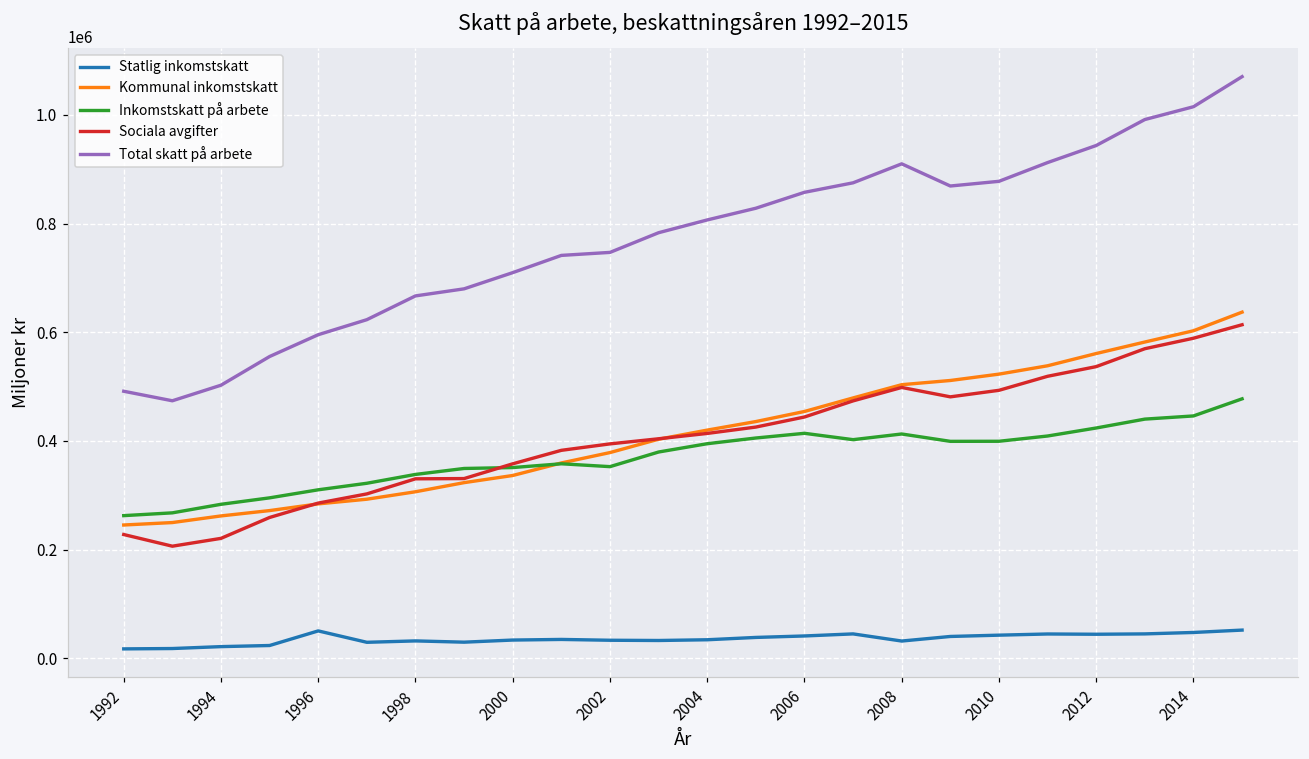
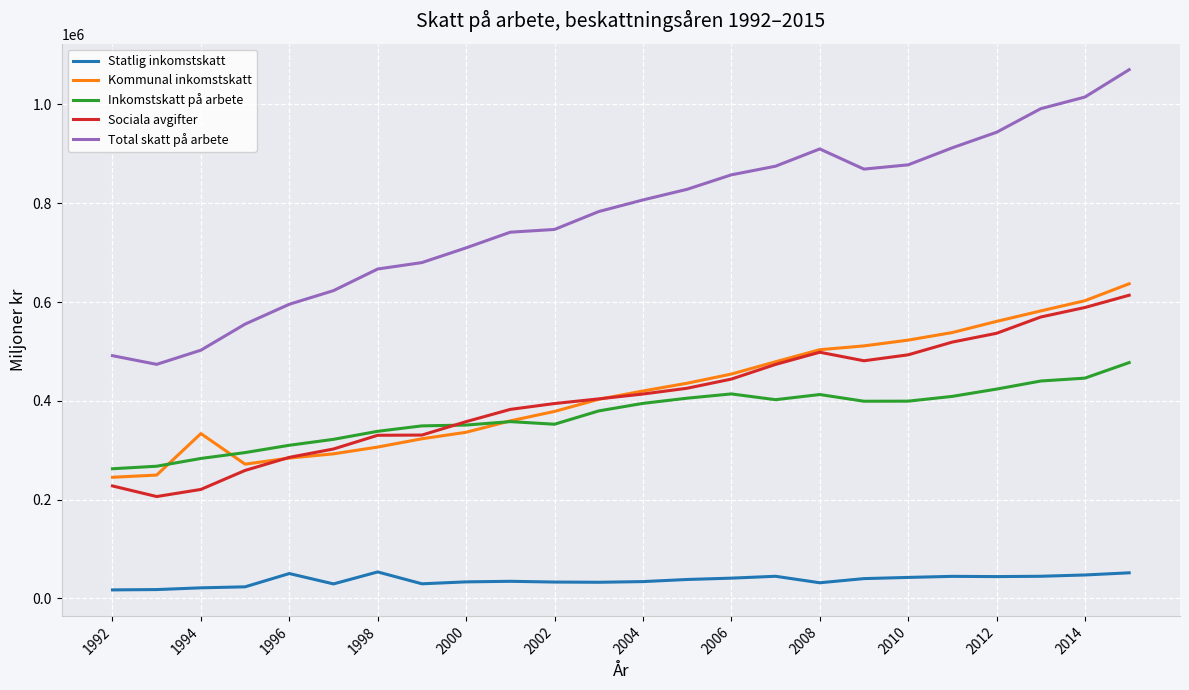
Kommunal inkomstskatt, 1994: 260000 -> 330000
Statlig inkomstskatt, 1998: 30000 -> 50000
